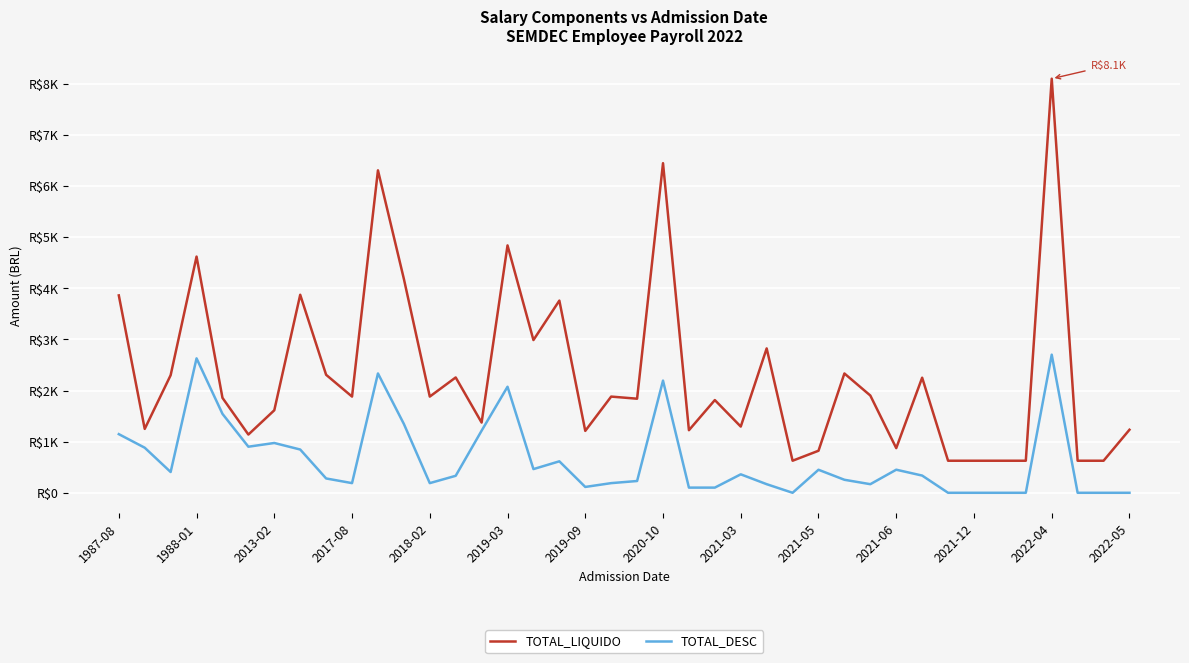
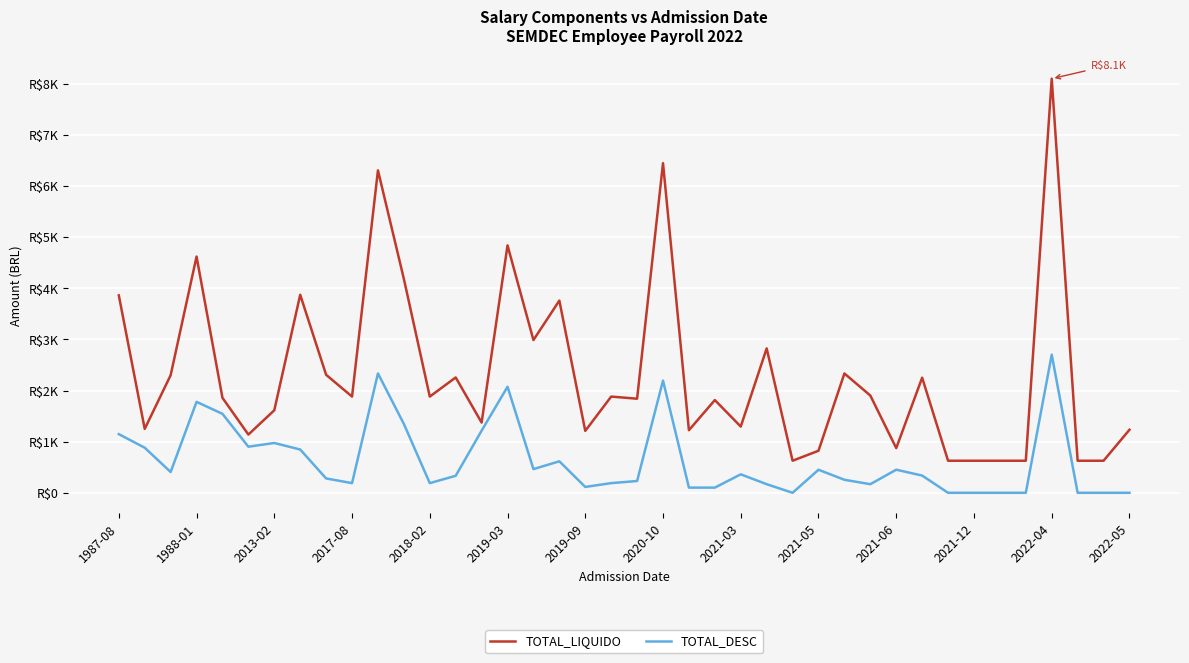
TOTAL_DESC, 1988-01: R$2600 -> R$1800
